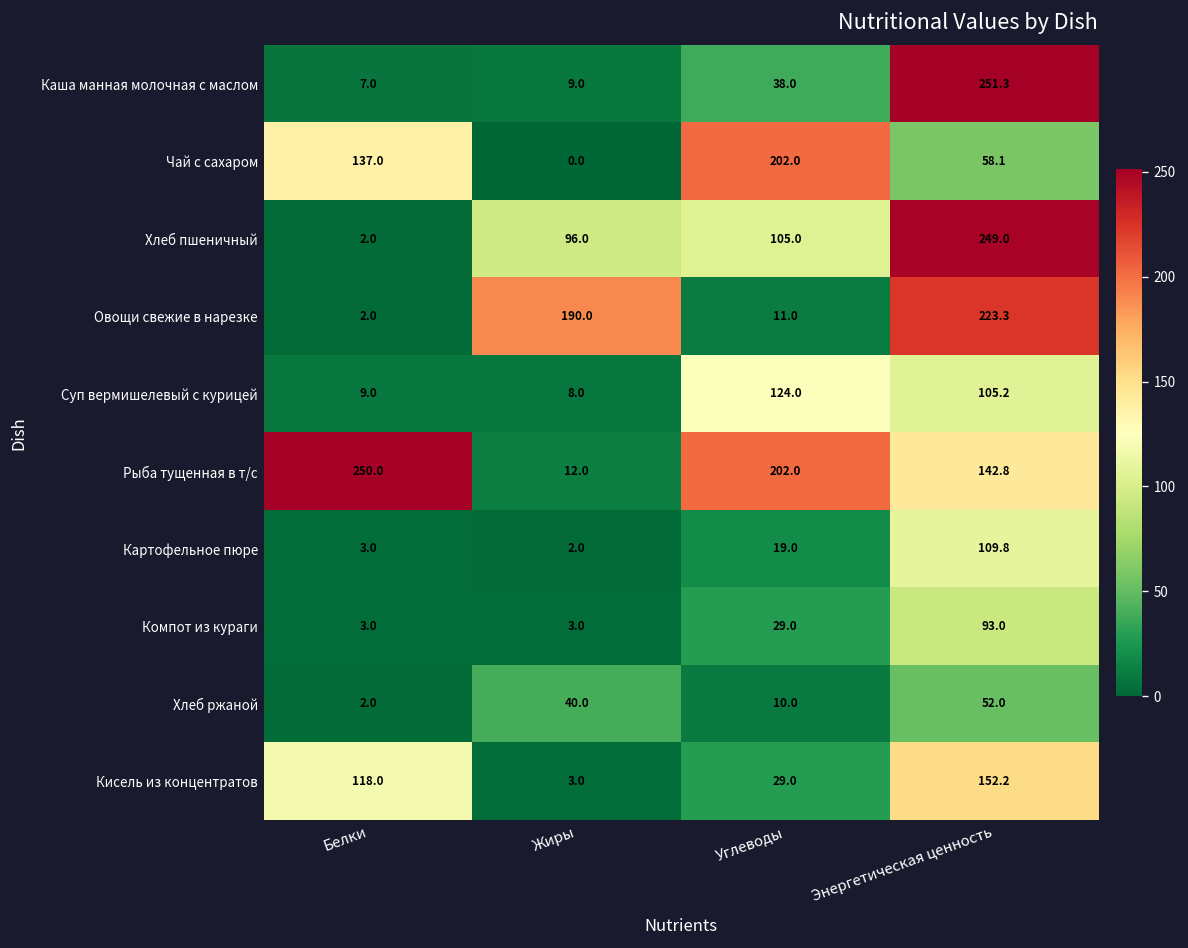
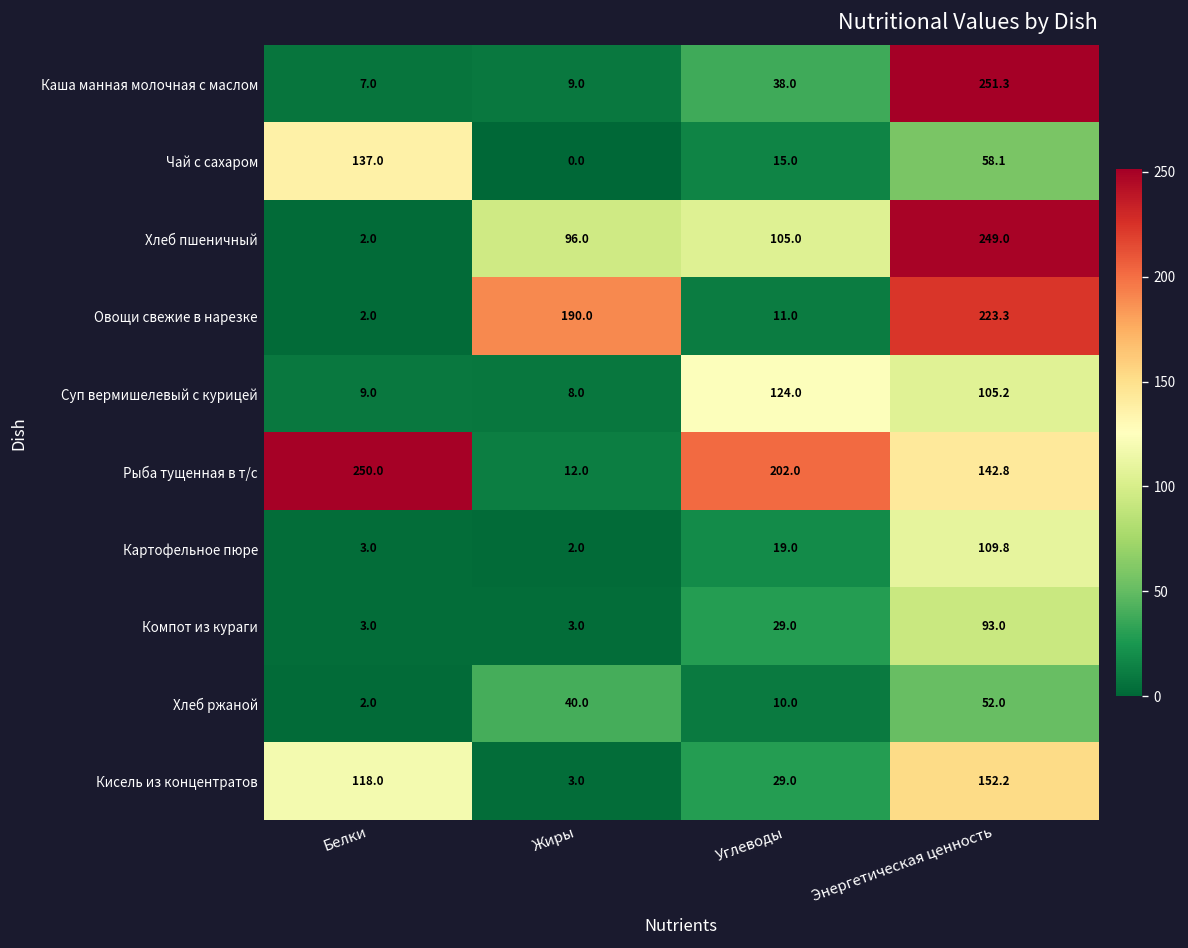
Чай с сахаром, Углеводы: 202.0 -> 15.0
